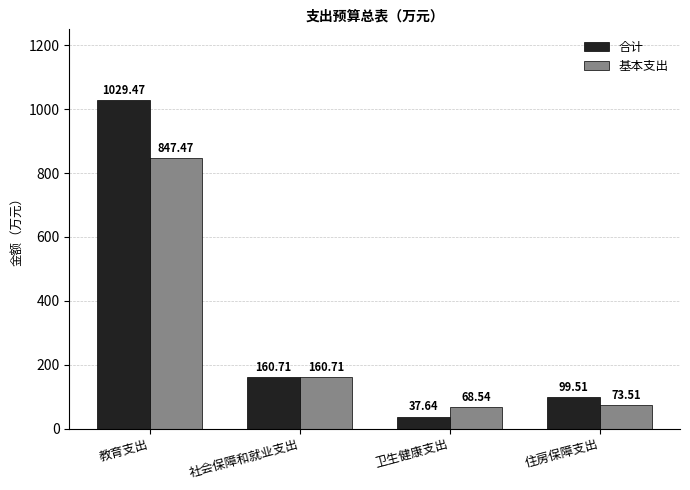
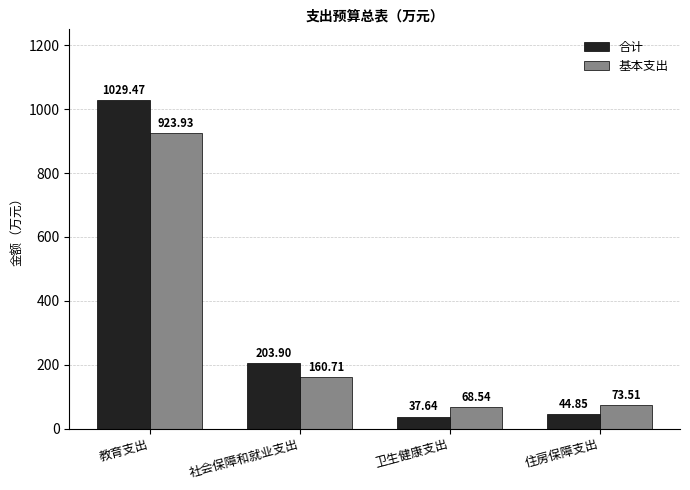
基本支出, 教育支出: 847.47 -> 923.93
合计, 社会保障和就业支出: 160.71 -> 203.90
合计, 住房保障支出: 99.51 -> 44.85
